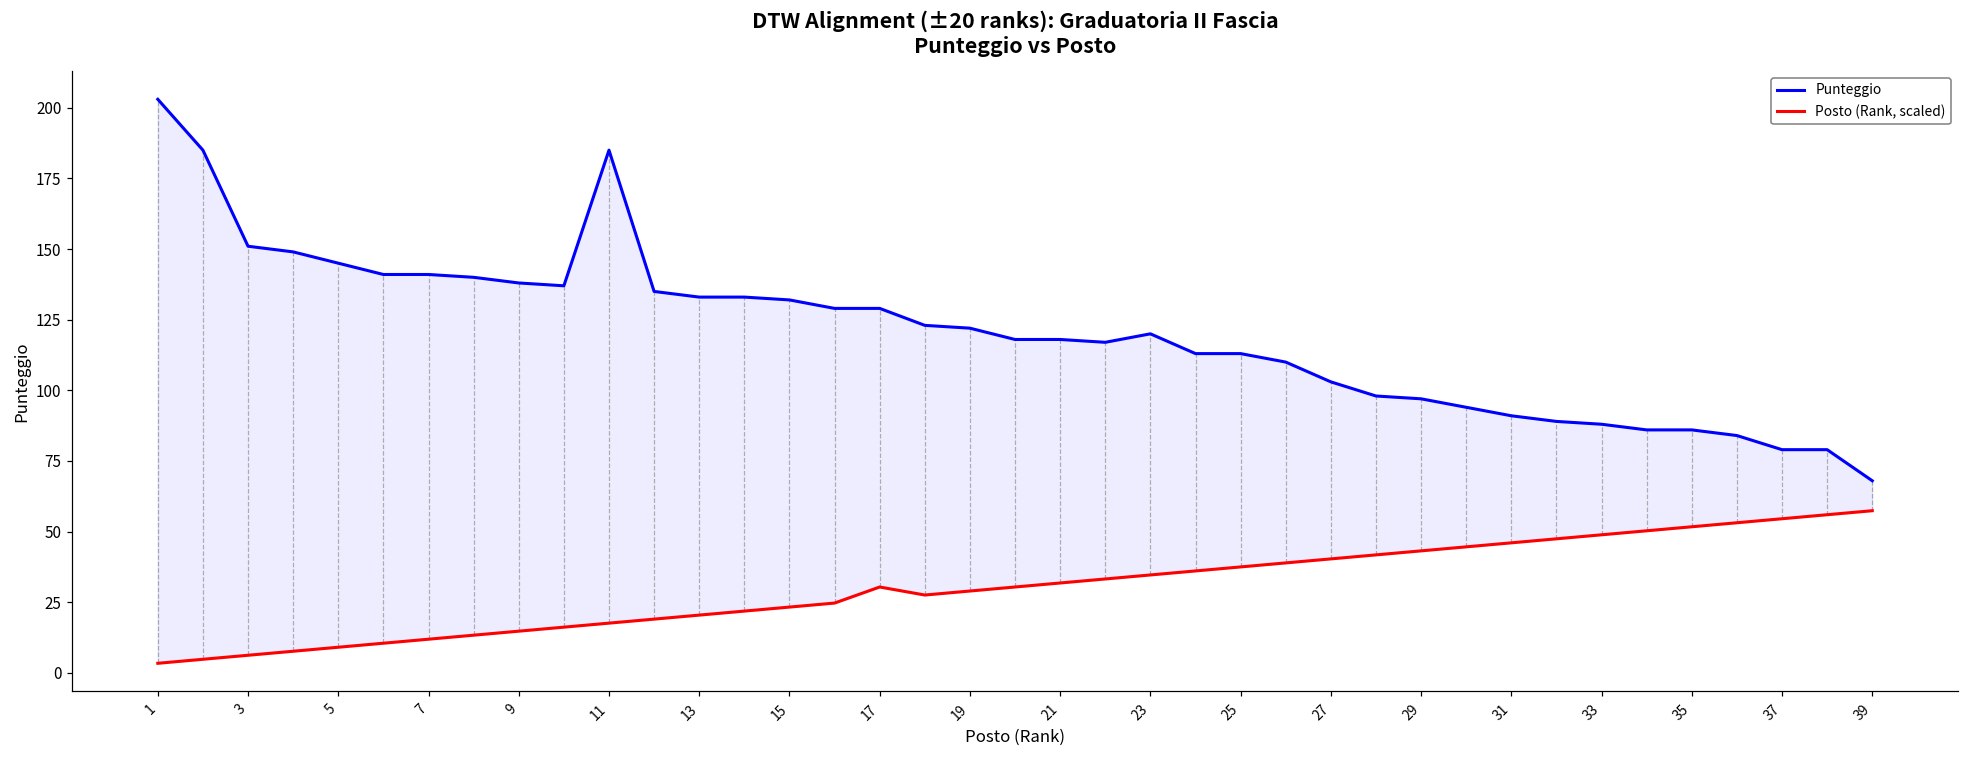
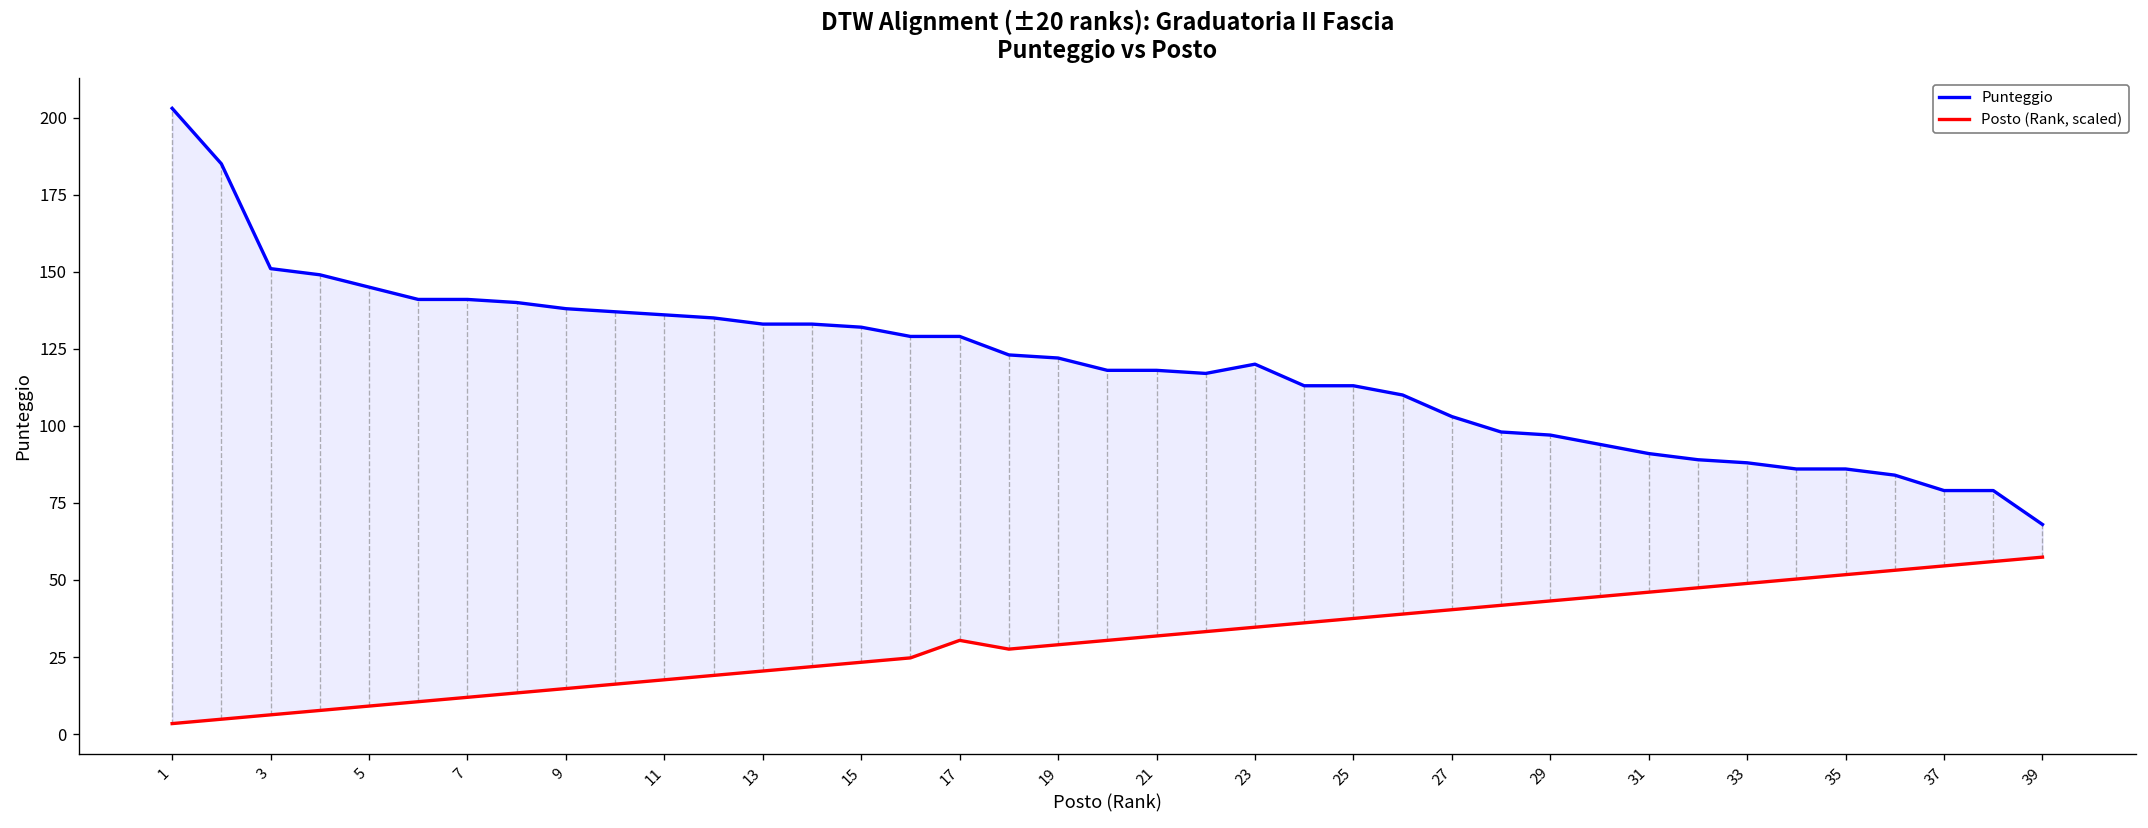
Punteggio, 11: 185 -> 136
